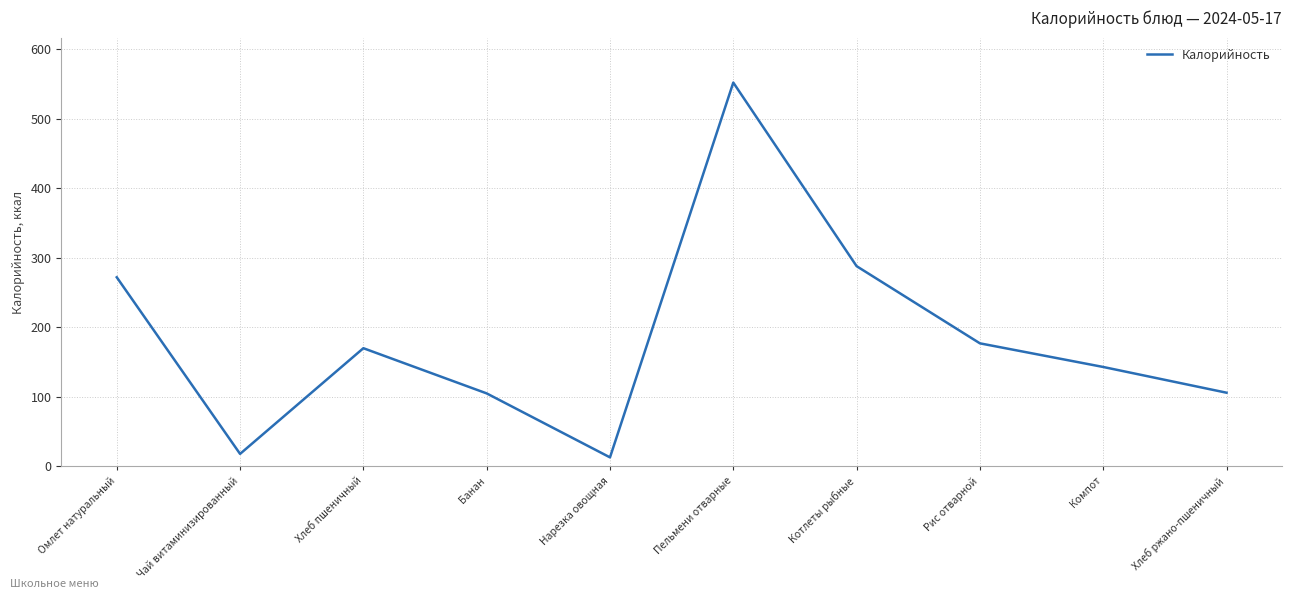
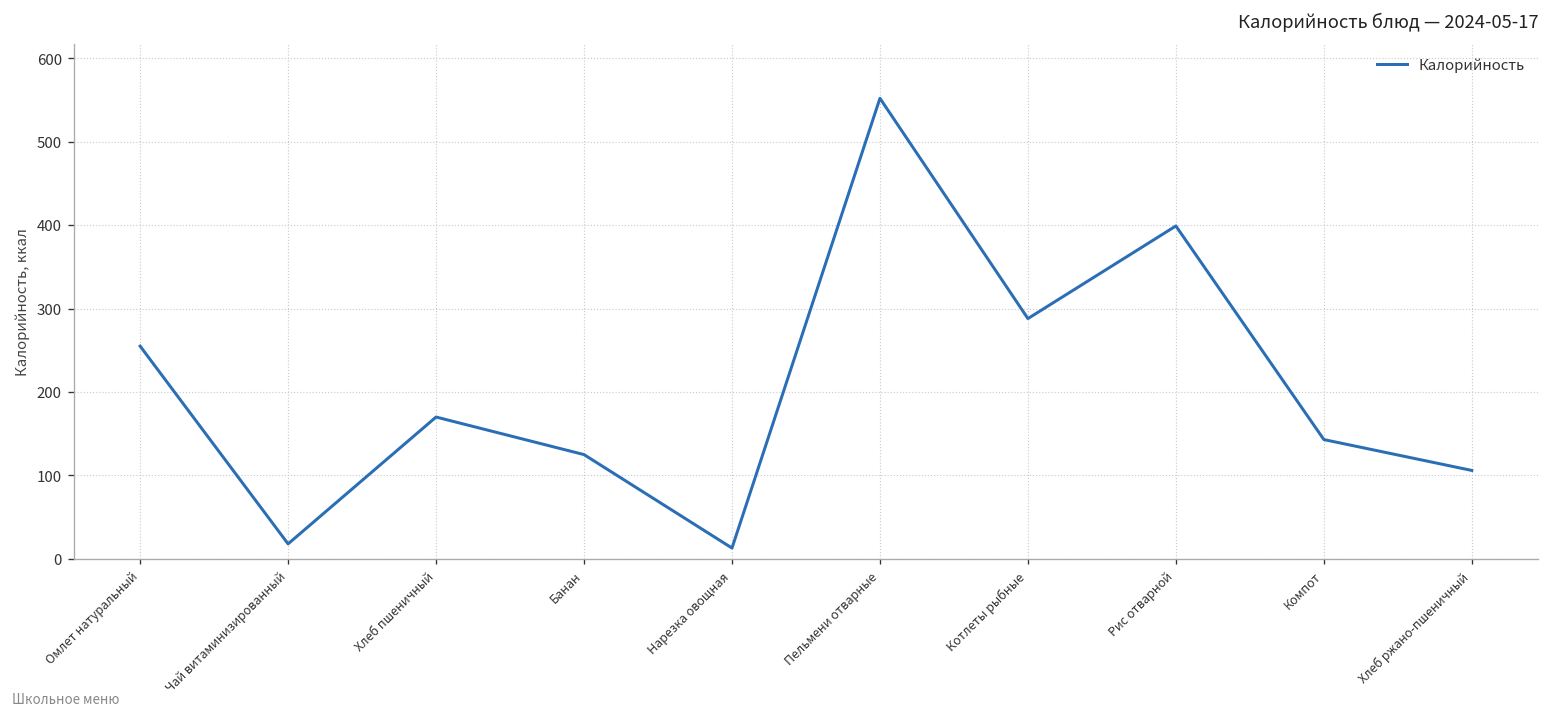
Омлет натуральный: 270 -> 260
Банан: 110 -> 130
Рис отварной: 180 -> 400
